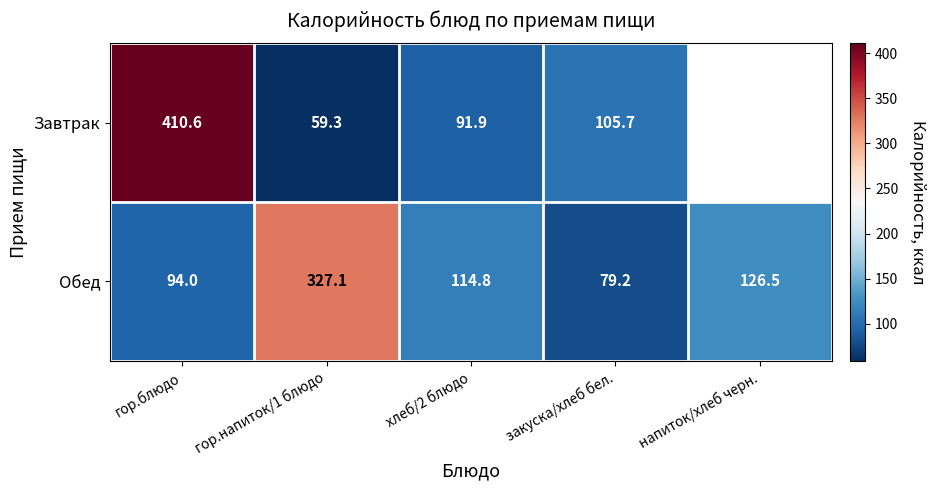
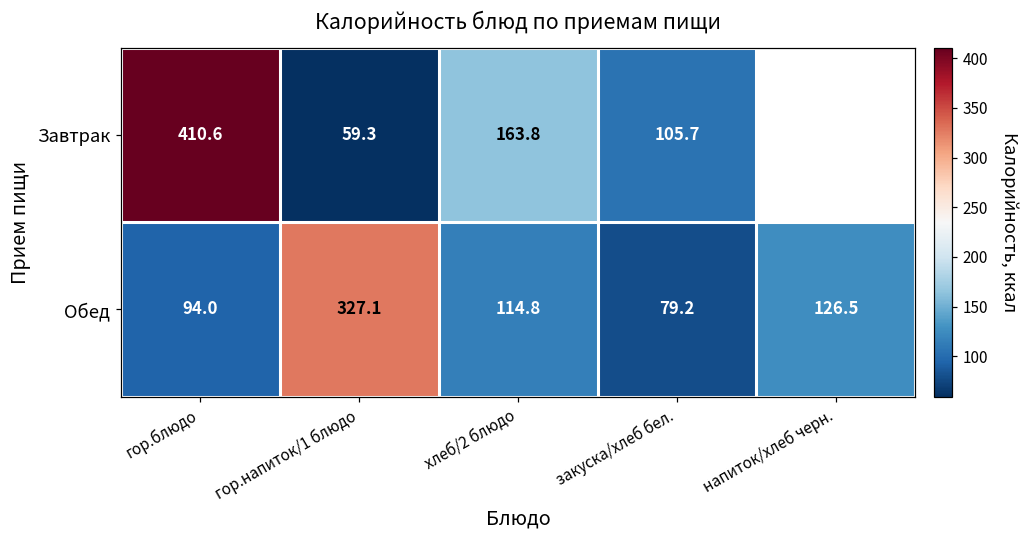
Завтрак, хлеб/2 блюдо: 91.9 -> 163.8
